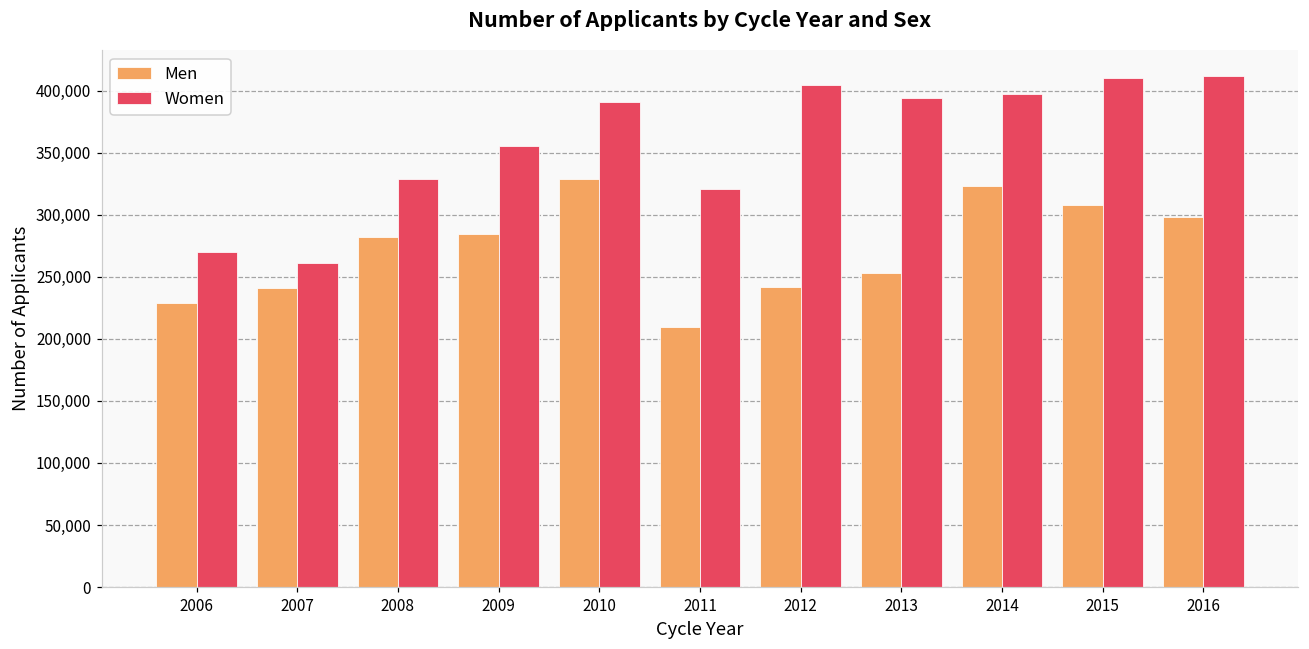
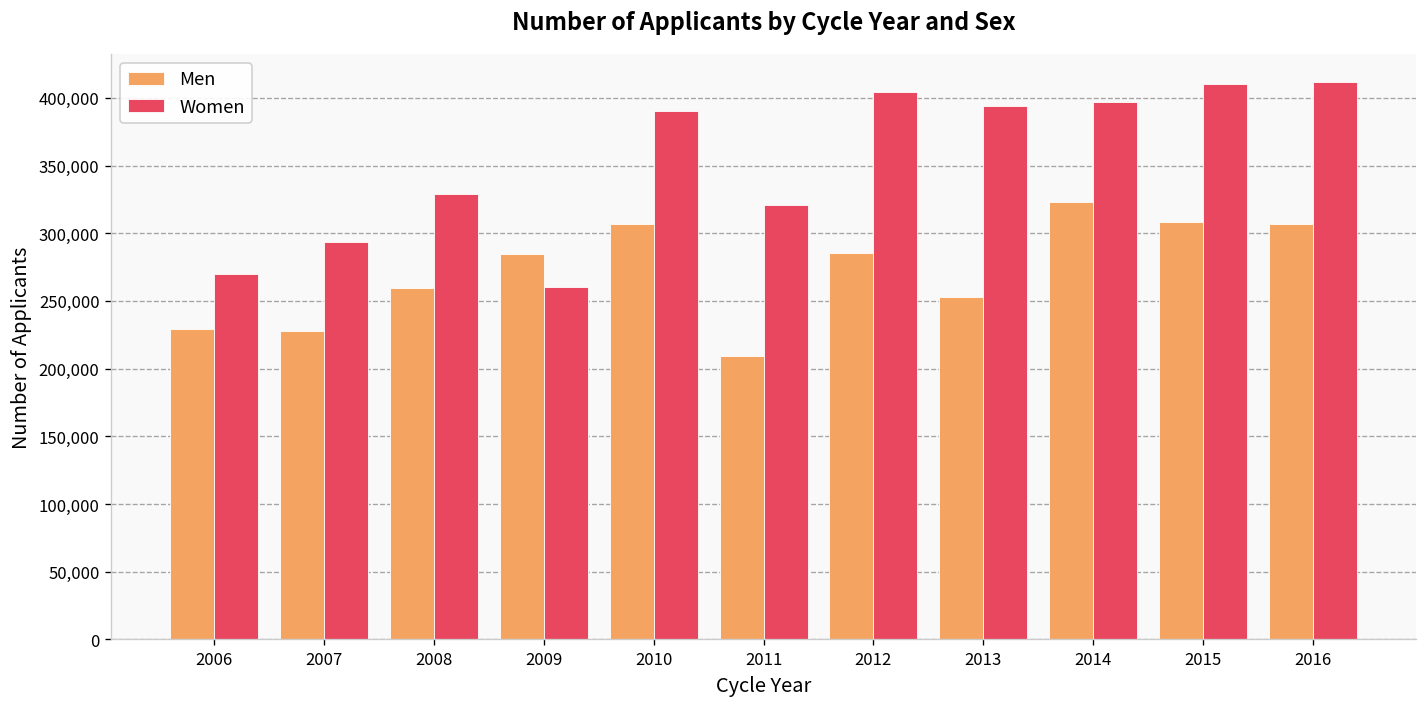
Men, 2007: 241,000 -> 228,000
Women, 2007: 261,000 -> 294,000
Men, 2008: 282,000 -> 260,000
Women, 2009: 355,000 -> 260,000
Men, 2010: 329,000 -> 307,000
Men, 2012: 241,000 -> 285,000
Men, 2016: 298,000 -> 307,000
